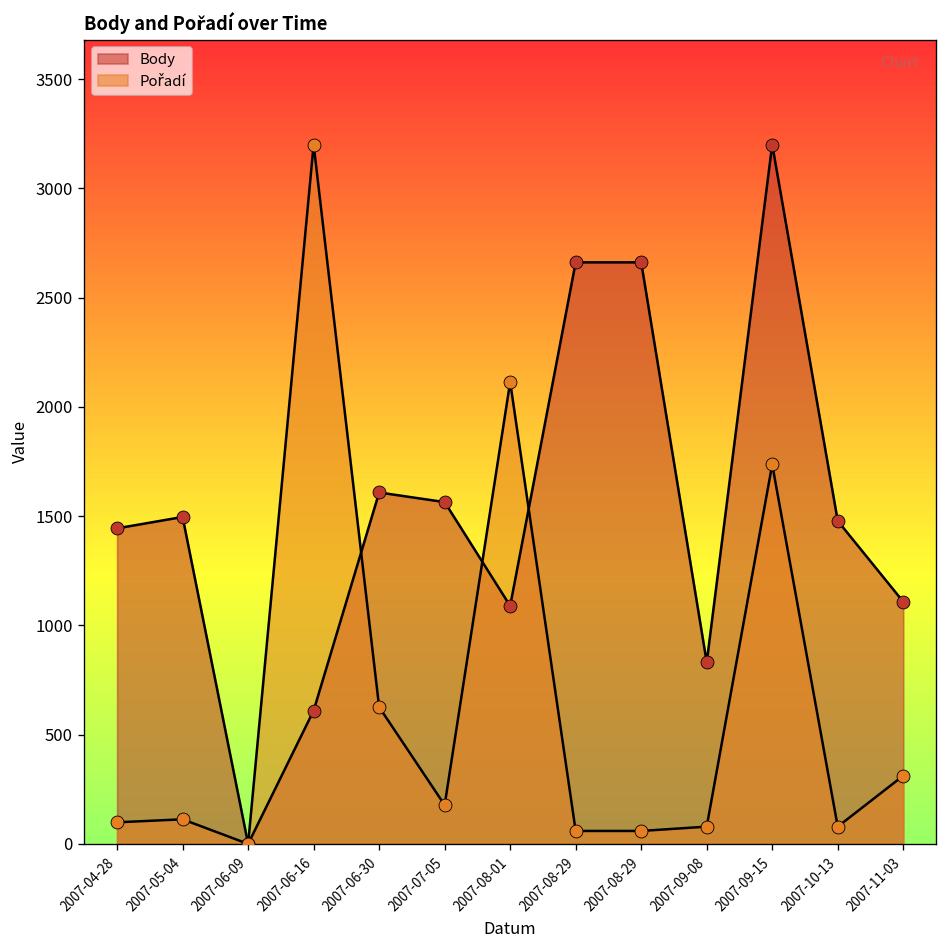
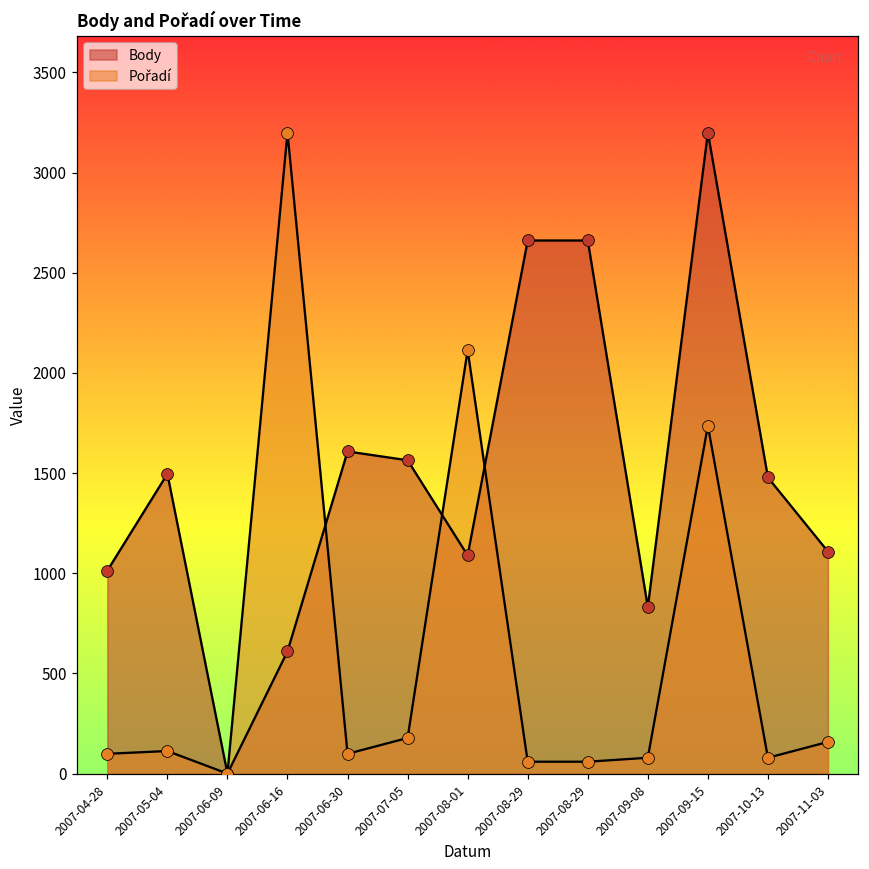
Body, 2007-04-28: 1440 -> 1010
Pořadí, 2007-06-30: 630 -> 100
Pořadí, 2007-11-03: 310 -> 160
